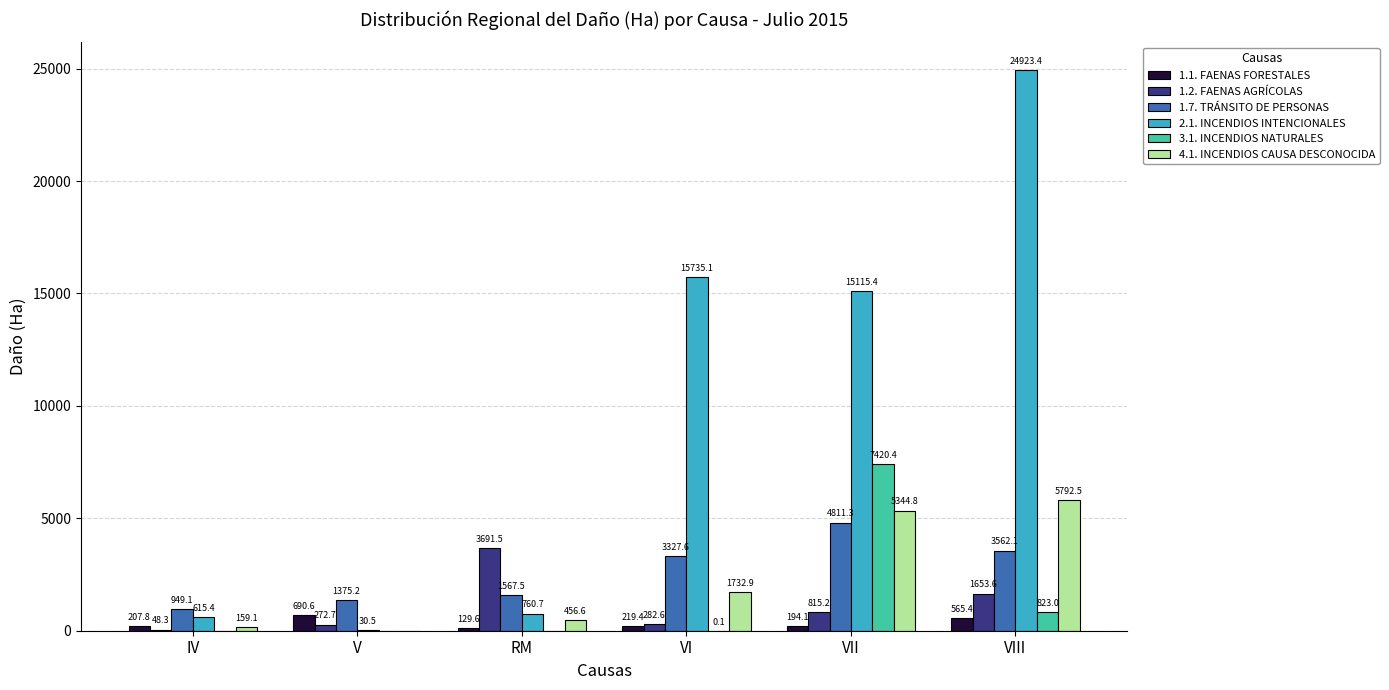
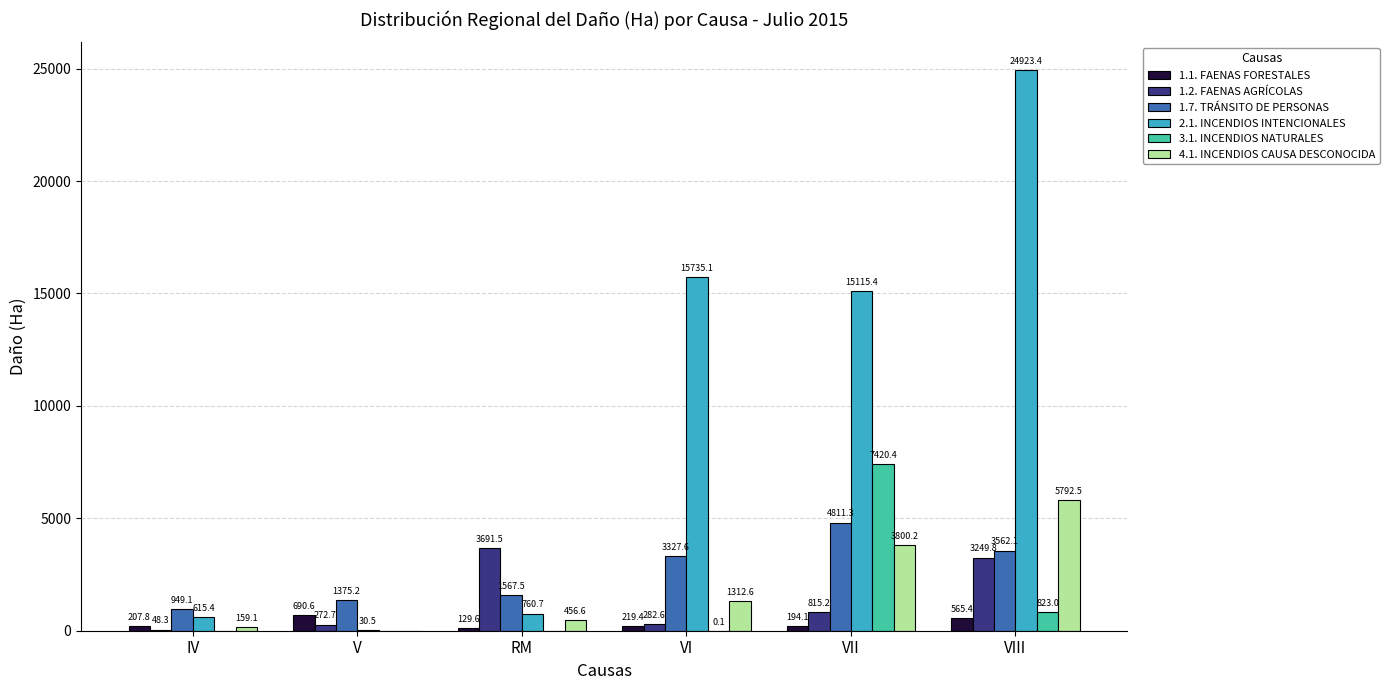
4.1. INCENDIOS CAUSA DESCONOCIDA, VI: 1732.9 -> 1312.6
4.1. INCENDIOS CAUSA DESCONOCIDA, VII: 5344.8 -> 3800.2
1.2. FAENAS AGRÍCOLAS, VIII: 1653.6 -> 3249.8
